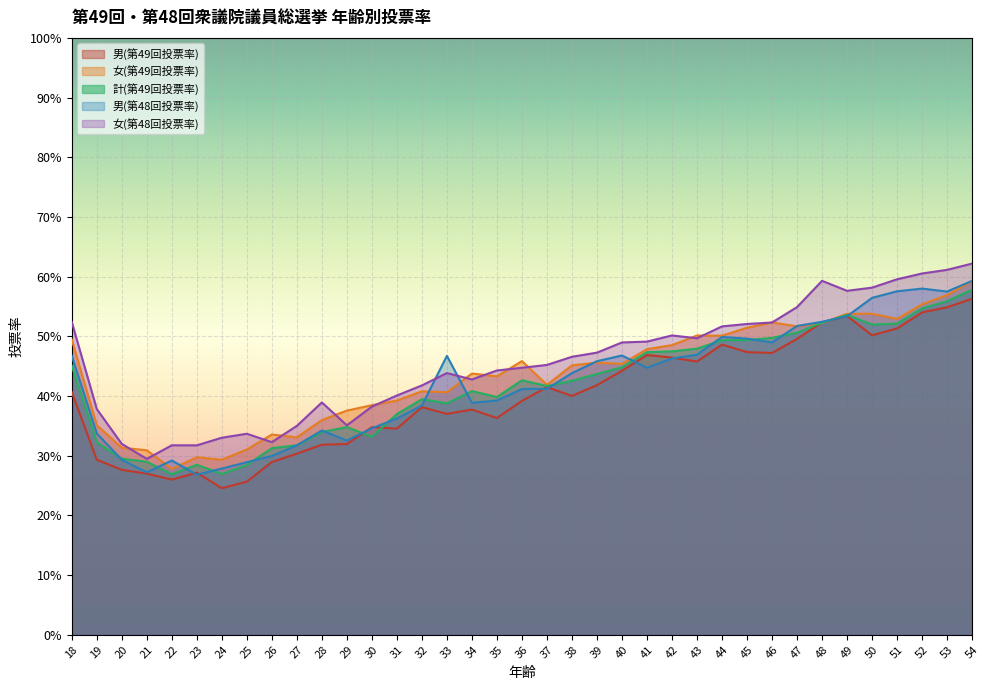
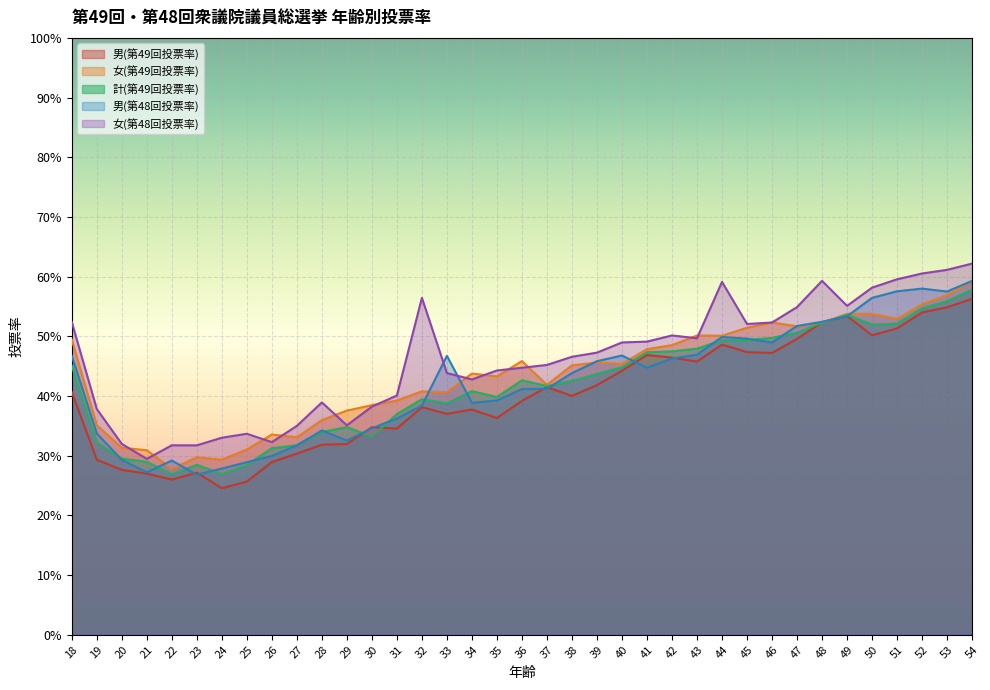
女(第48回投票率), 32: 42% -> 56%
女(第48回投票率), 44: 52% -> 59%
女(第48回投票率), 49: 58% -> 55%
